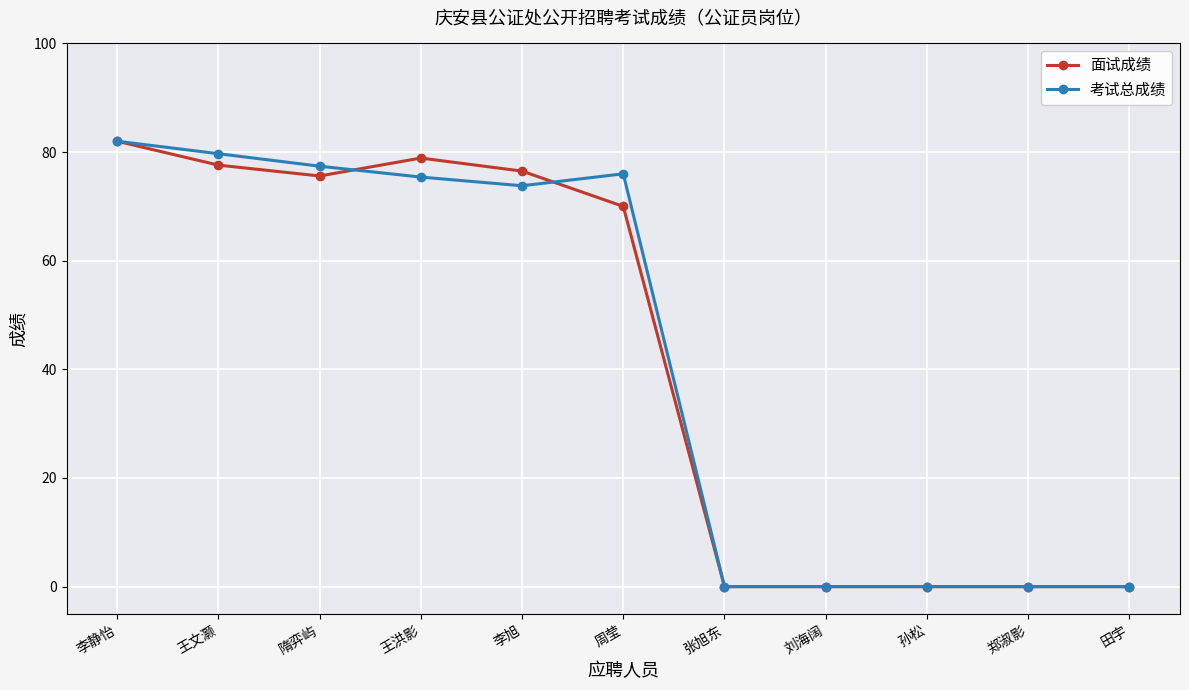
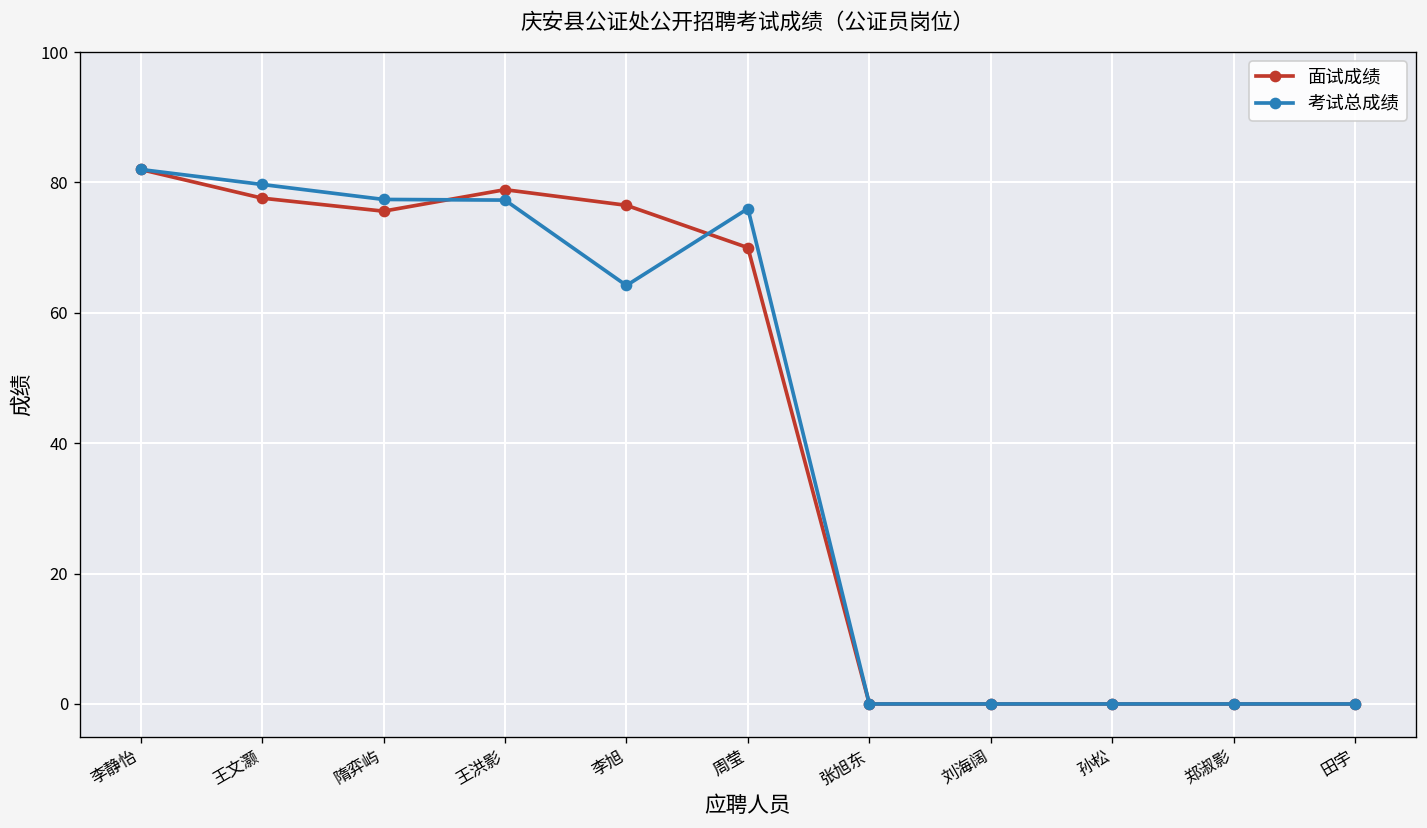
考试总成绩, 王洪影: 75 -> 77
考试总成绩, 李旭: 74 -> 64
